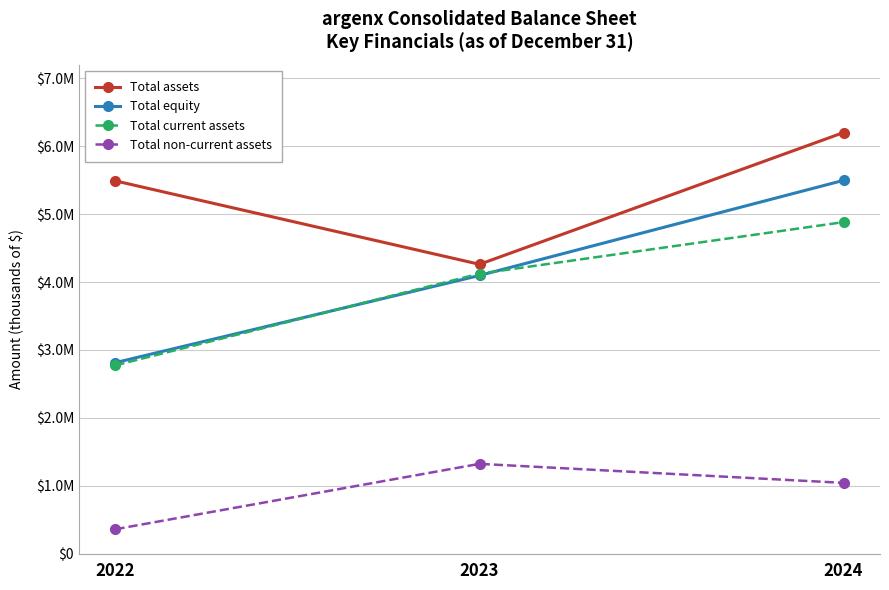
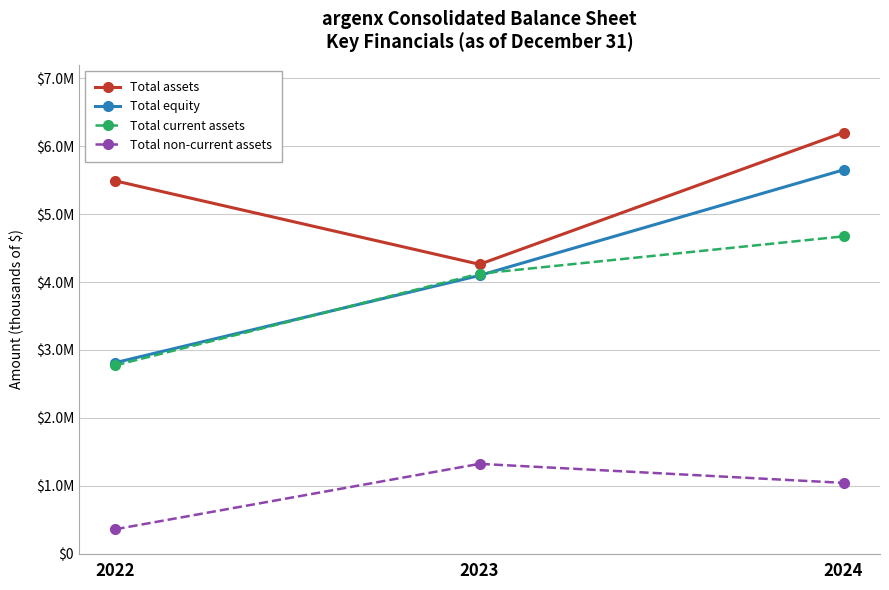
Total equity, 2024: $5500000 -> $5700000
Total current assets, 2024: $4900000 -> $4700000
